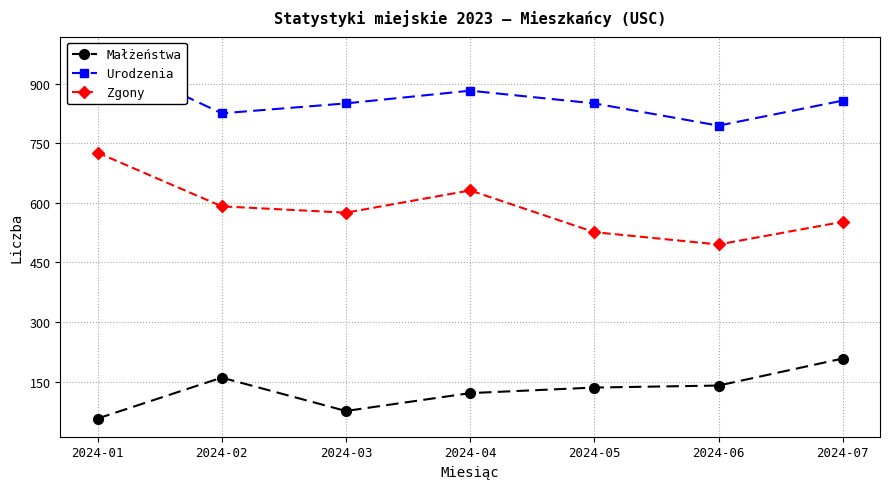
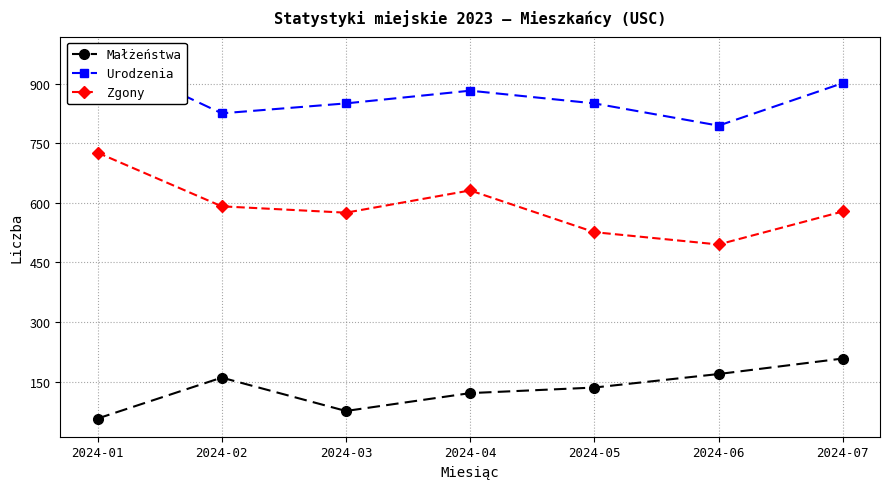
Małżeństwa, 2024-06: 140 -> 170
Urodzenia, 2024-07: 860 -> 900
Zgony, 2024-07: 550 -> 580
